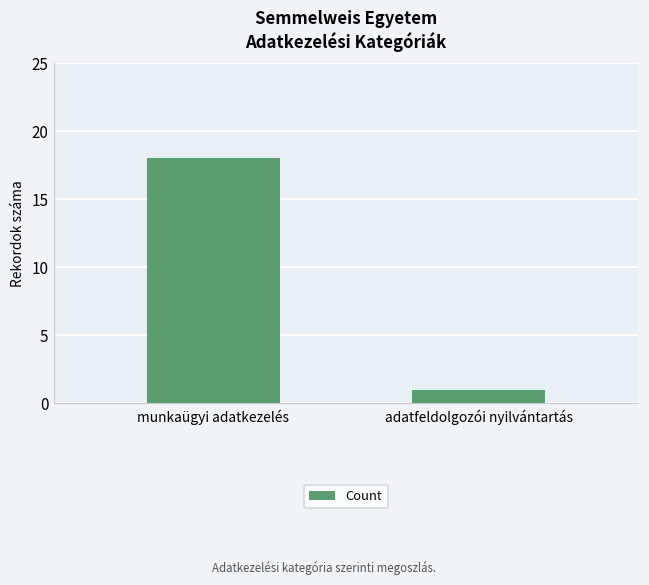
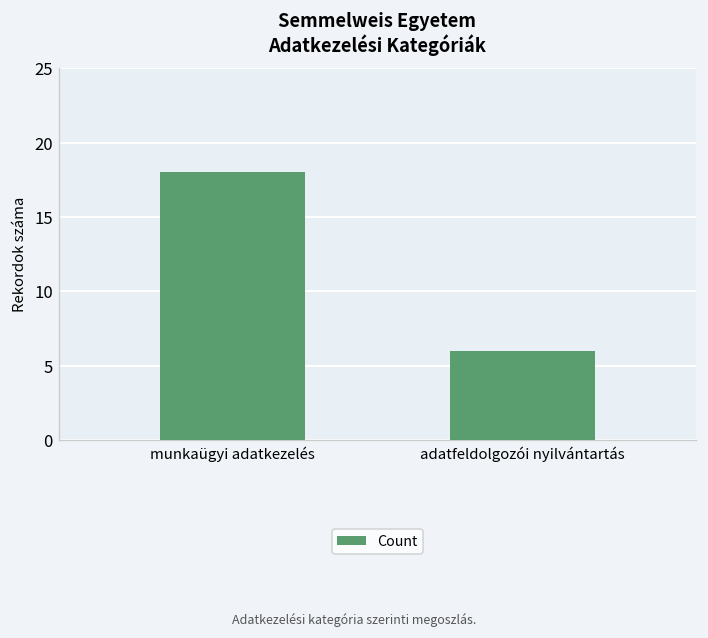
adatfeldolgozói nyilvántartás: 1 -> 6
